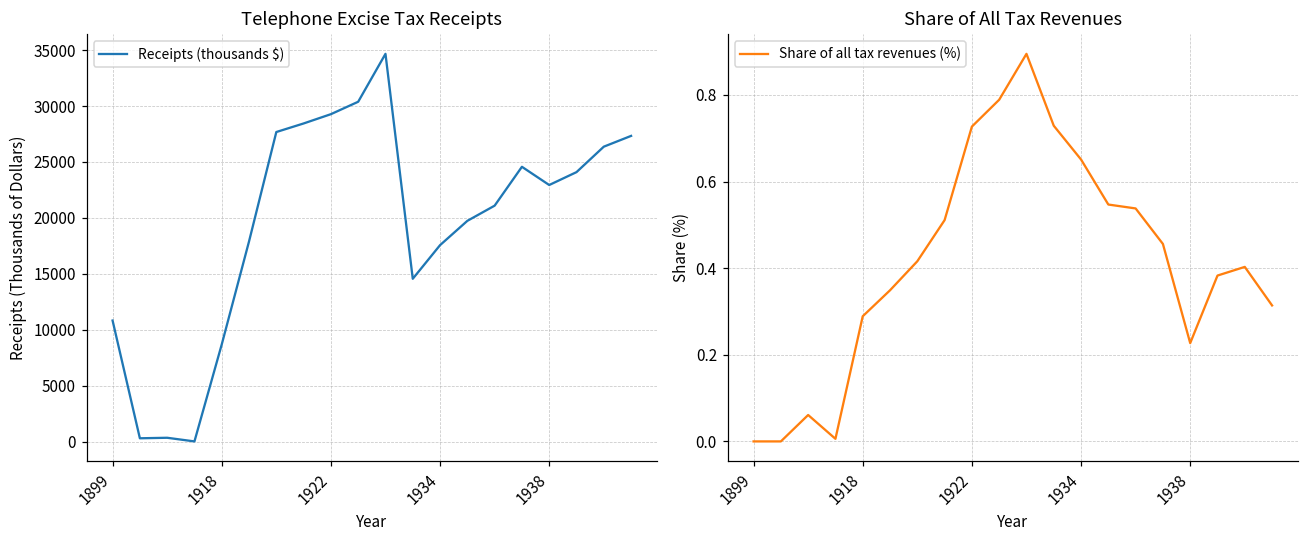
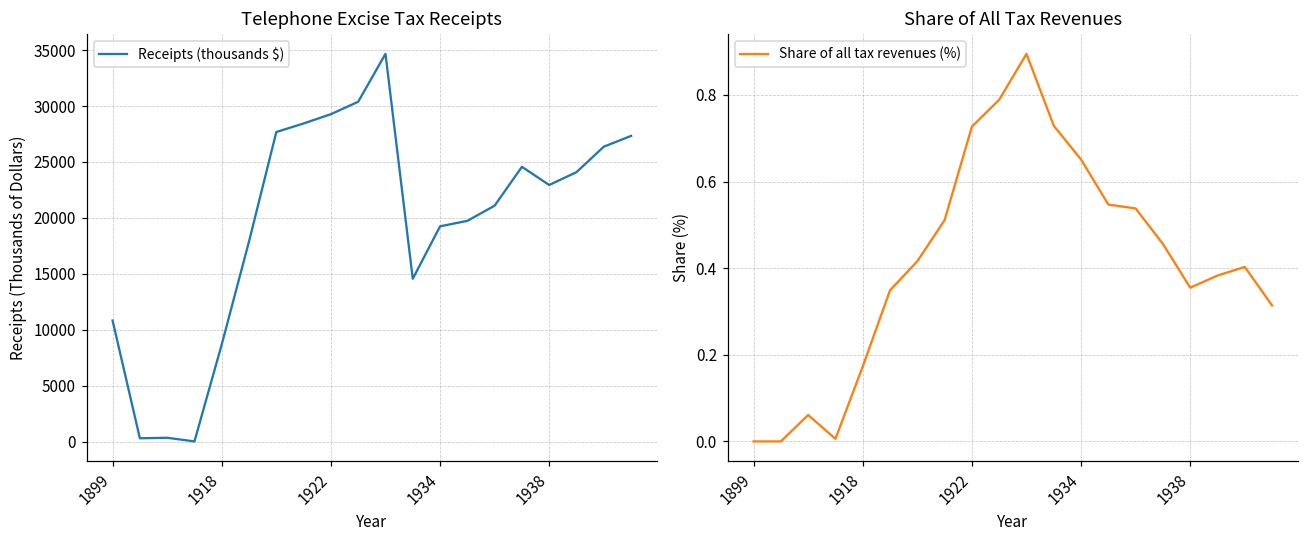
Telephone Excise Tax Receipts, 1934: 17600 -> 19300
Share of All Tax Revenues, 1918: 0.29 -> 0.17
Share of All Tax Revenues, 1938: 0.23 -> 0.36
